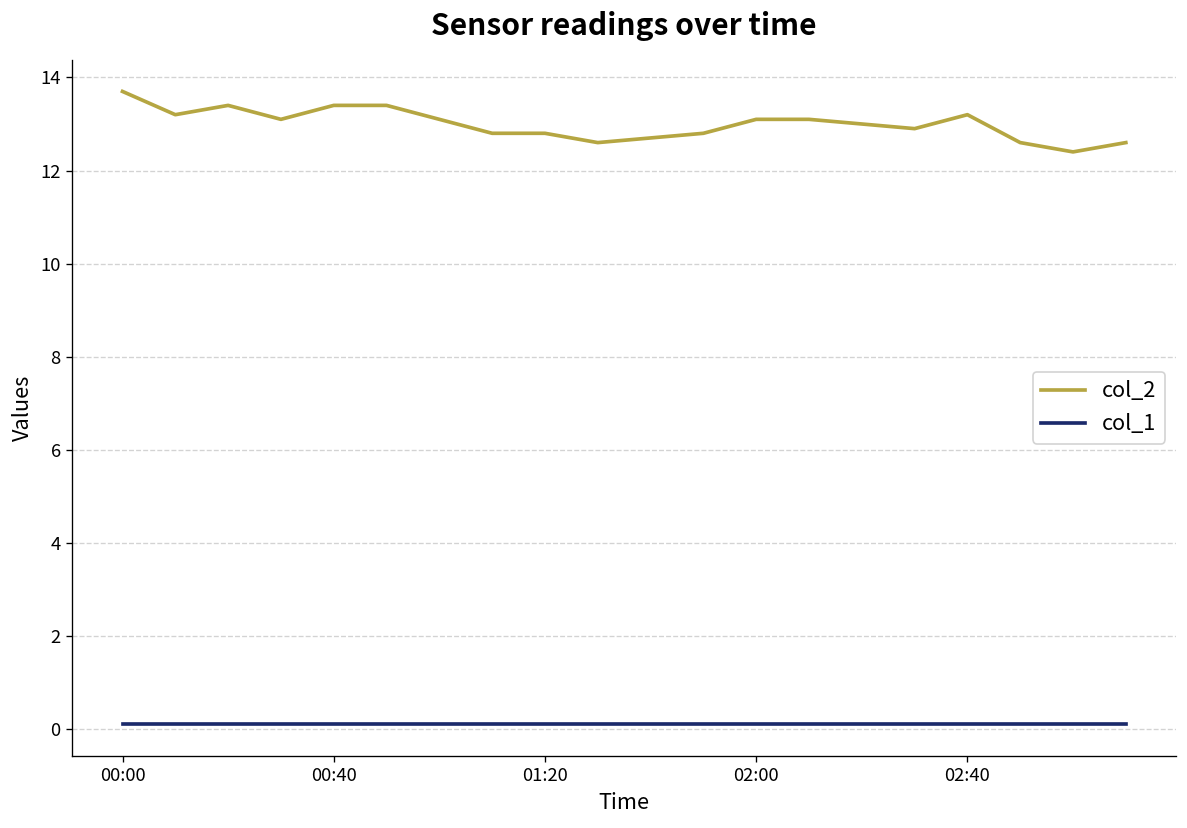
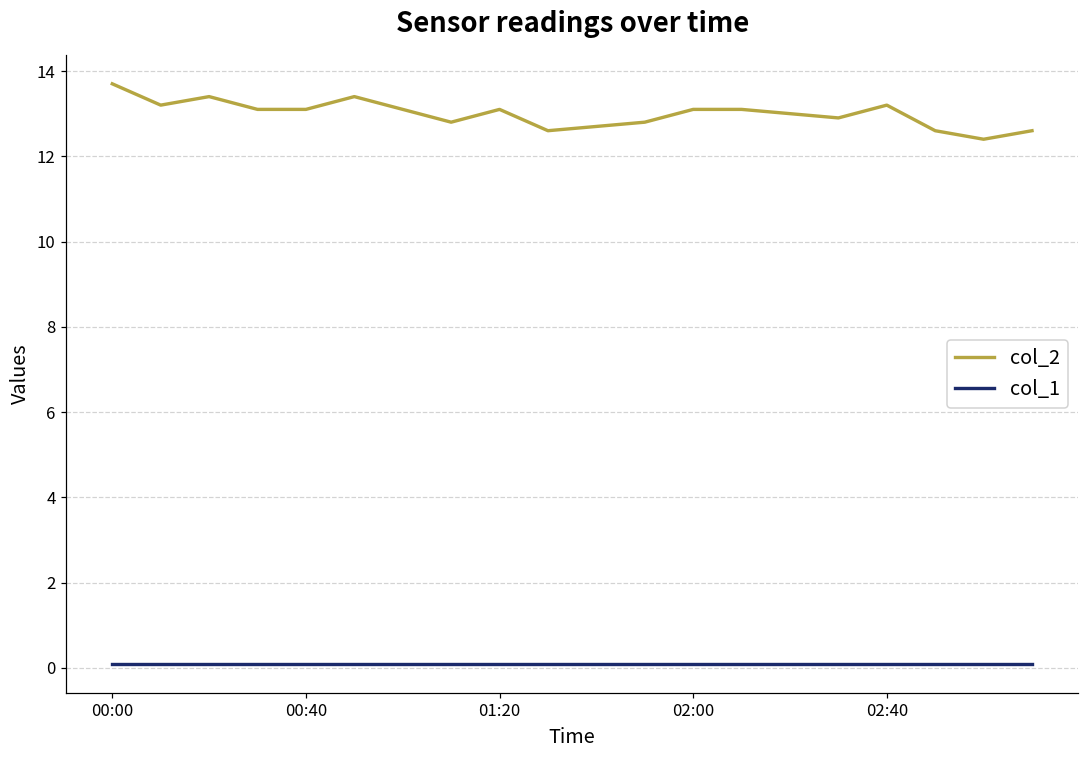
col_2, 00:40: 13.4 -> 13.1
col_2, 01:20: 12.8 -> 13.1
